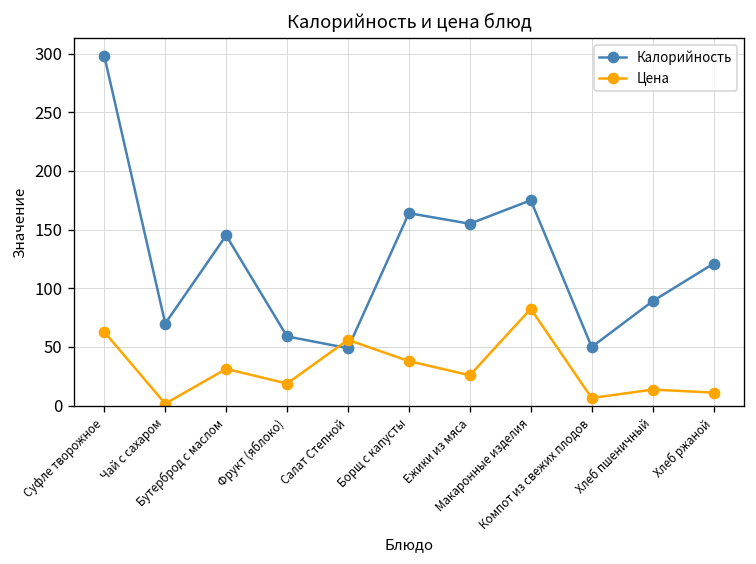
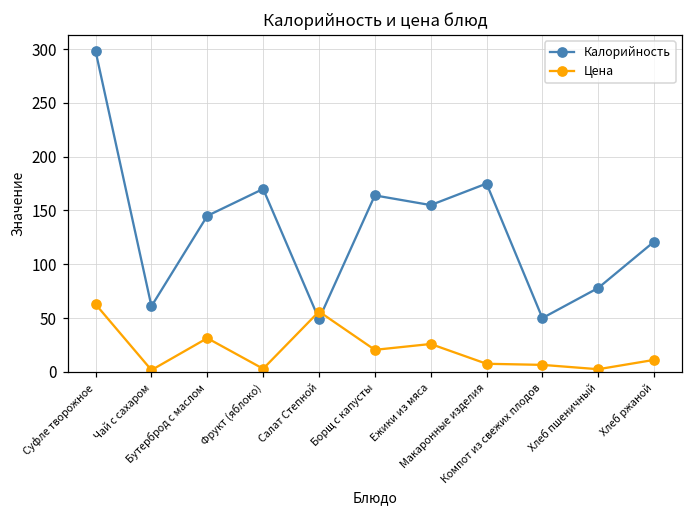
Калорийность, Чай с сахаром: 70 -> 60
Калорийность, Фрукт (яблоко): 60 -> 170
Цена, Фрукт (яблоко): 20 -> 0
Цена, Борщ с капусты: 40 -> 20
Цена, Макаронные изделия: 80 -> 10
Калорийность, Хлеб пшеничный: 90 -> 80
Цена, Хлеб пшеничный: 10 -> 0
